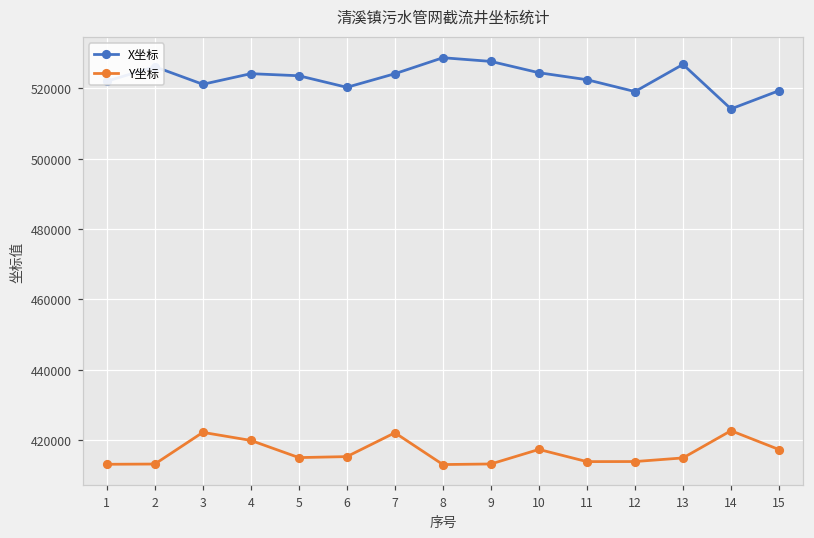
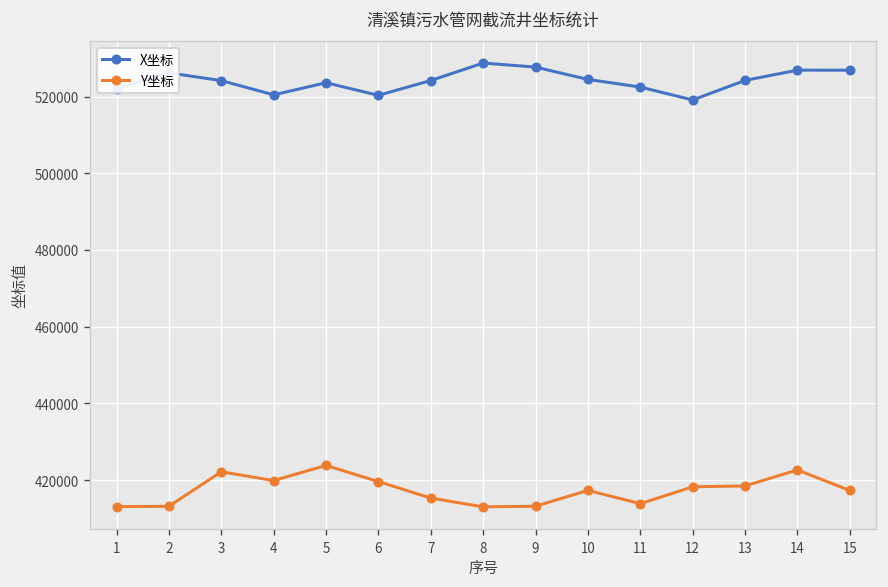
X坐标, 3: 521000 -> 524000
X坐标, 4: 524000 -> 520000
Y坐标, 5: 415000 -> 424000
Y坐标, 6: 415000 -> 420000
Y坐标, 7: 422000 -> 415000
Y坐标, 12: 414000 -> 418000
X坐标, 13: 527000 -> 524000
Y坐标, 13: 415000 -> 418000
X坐标, 14: 514000 -> 527000
X坐标, 15: 519000 -> 527000
